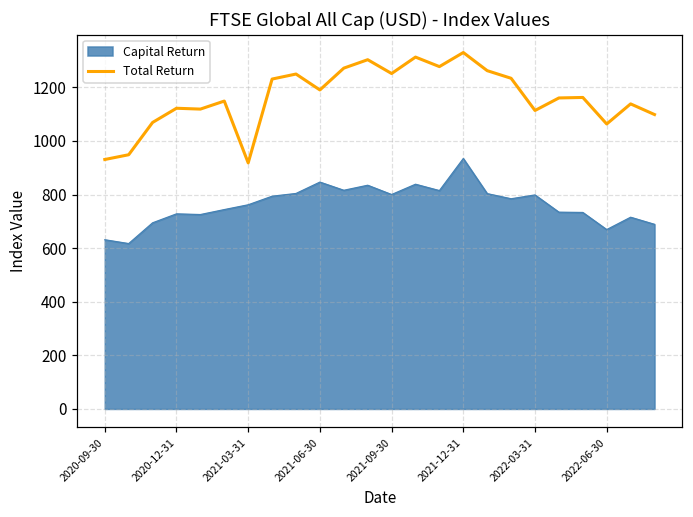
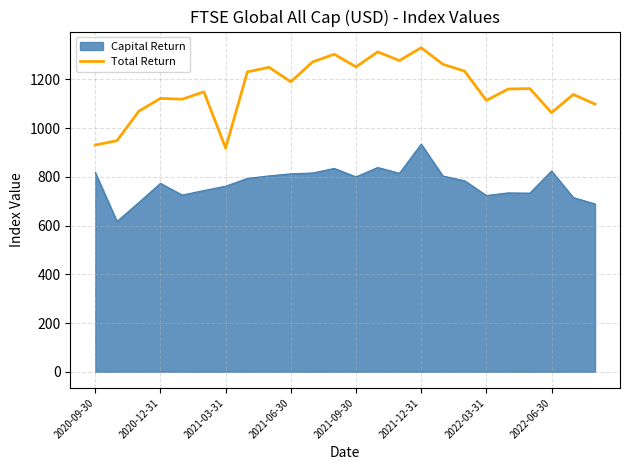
Capital Return, 2020-09-30: 630 -> 820
Capital Return, 2020-12-31: 730 -> 770
Capital Return, 2021-06-30: 850 -> 810
Capital Return, 2022-03-31: 800 -> 720
Capital Return, 2022-06-30: 670 -> 820
